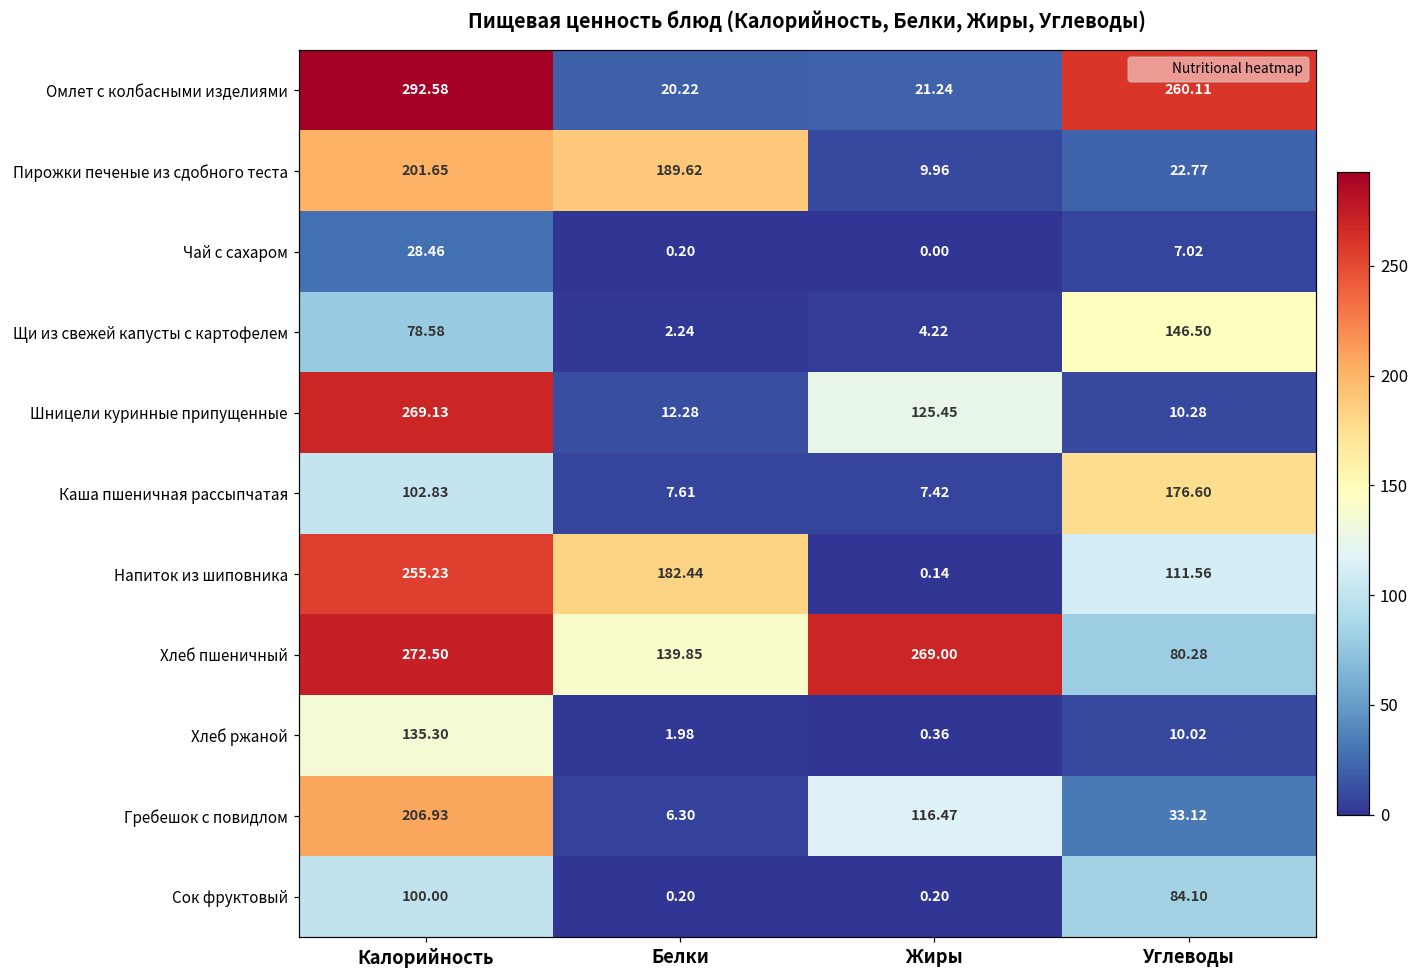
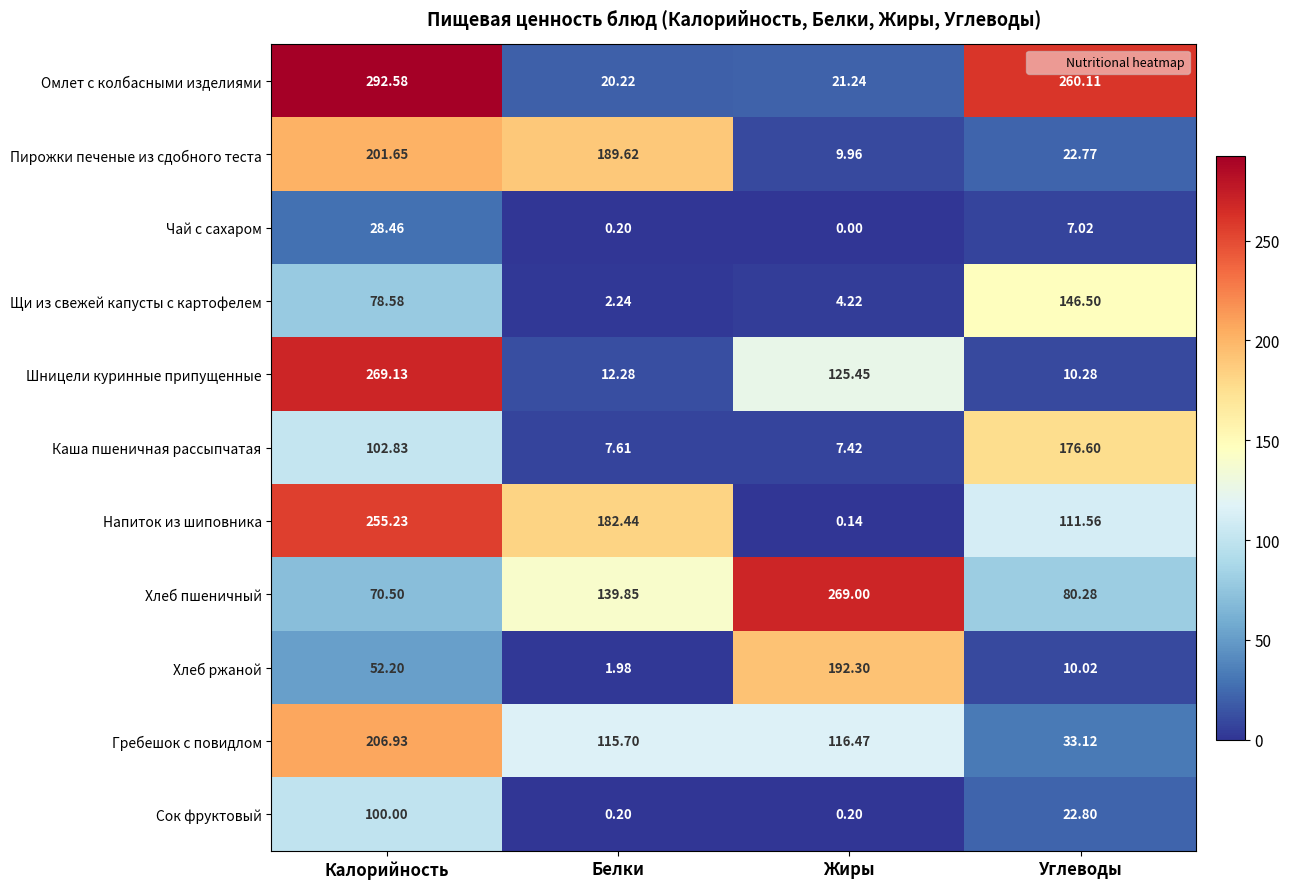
Хлеб пшеничный, Калорийность: 272.50 -> 70.50
Хлеб ржаной, Калорийность: 135.30 -> 52.20
Хлеб ржаной, Жиры: 0.36 -> 192.30
Гребешок с повидлом, Белки: 6.30 -> 115.70
Сок фруктовый, Углеводы: 84.10 -> 22.80
